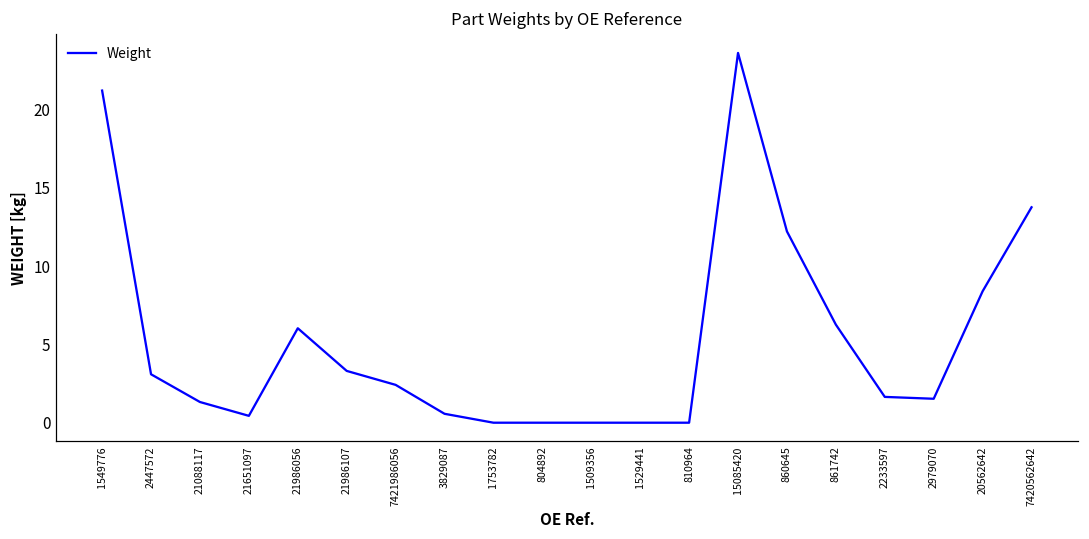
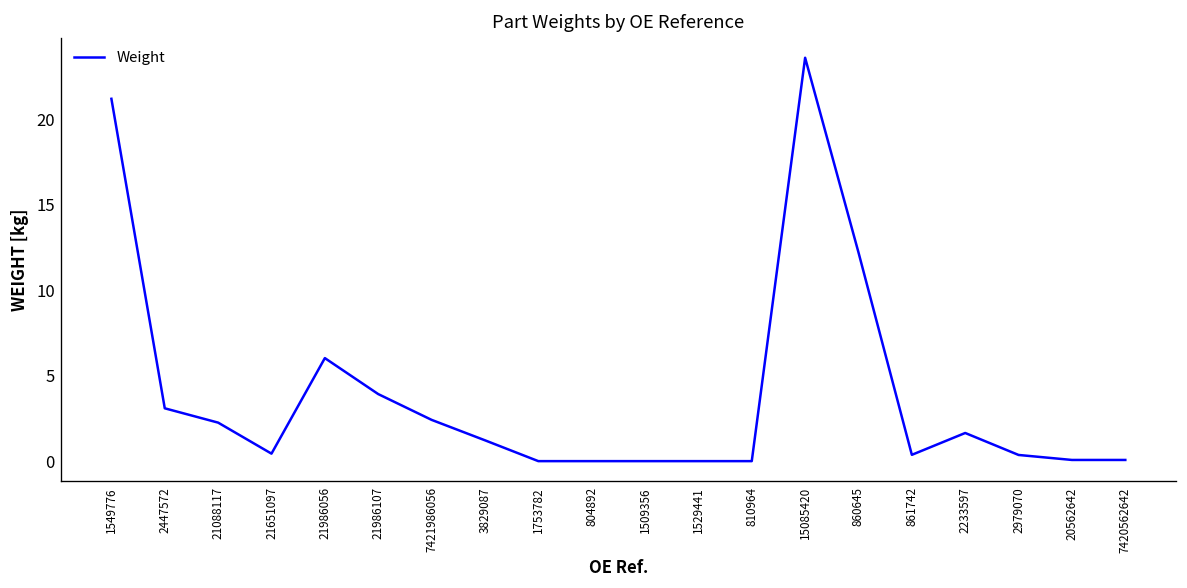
21088117: 1.3 -> 2.3
21986107: 3.3 -> 3.9
3829087: 0.6 -> 1.2
861742: 6.3 -> 0.4
2979070: 1.5 -> 0.4
20562642: 8.4 -> 0.1
7420562642: 13.8 -> 0.1
